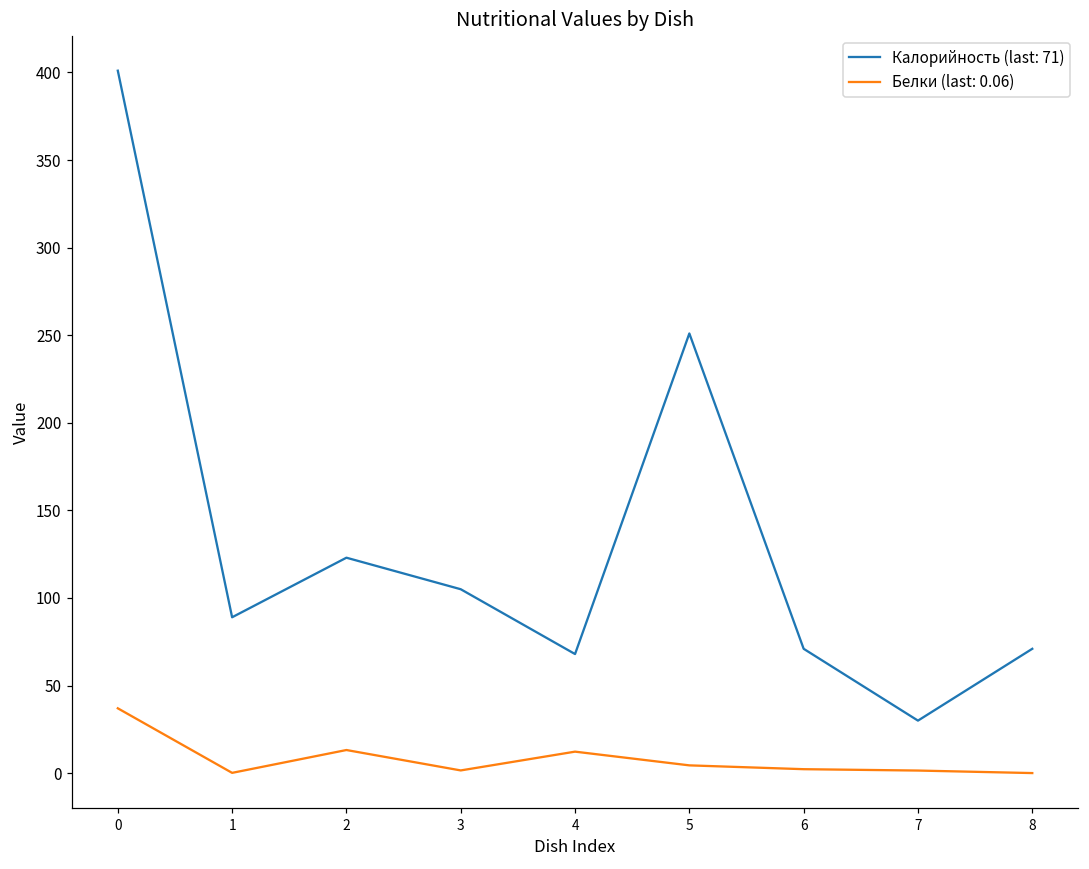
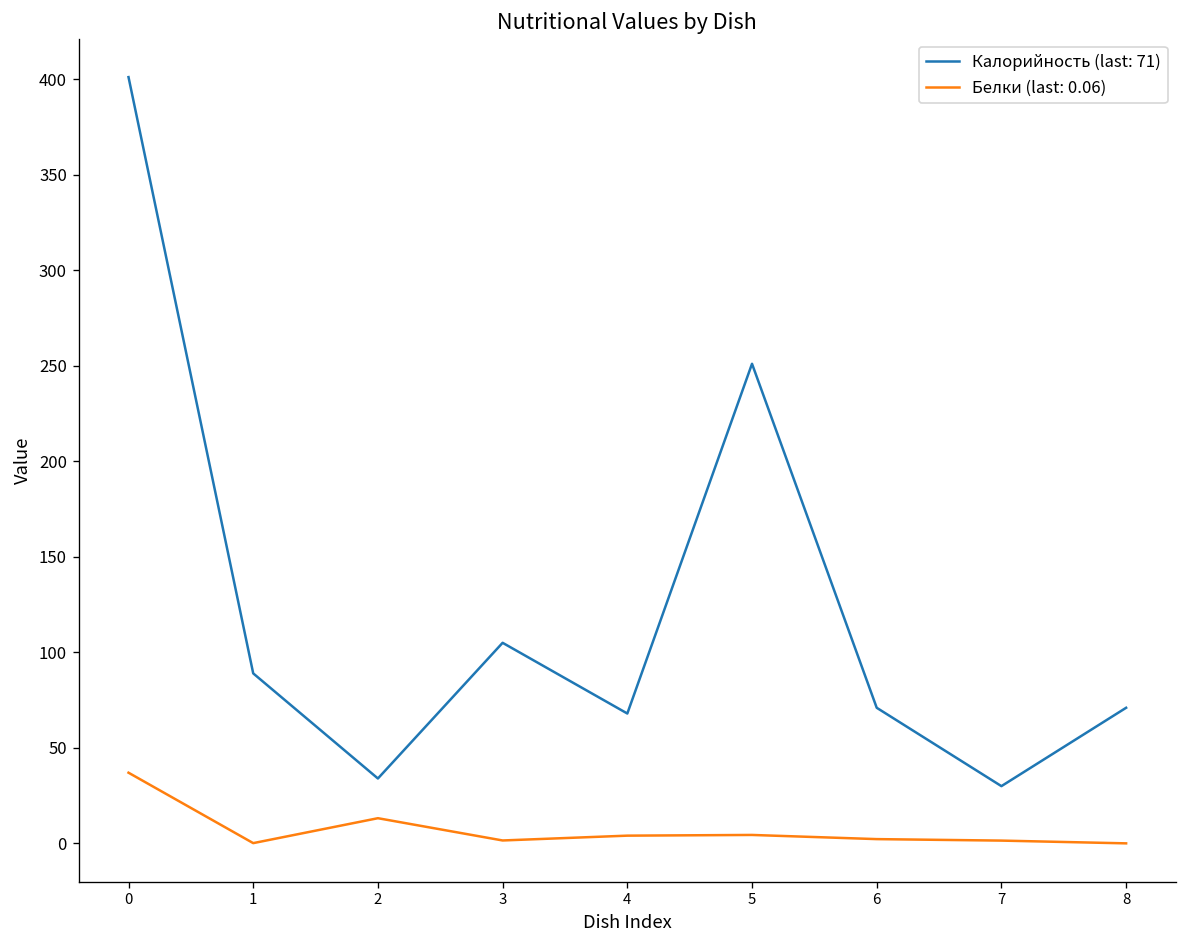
Калорийность (last: 71), 2: 123 -> 34
Белки (last: 0.06), 4: 12 -> 4
